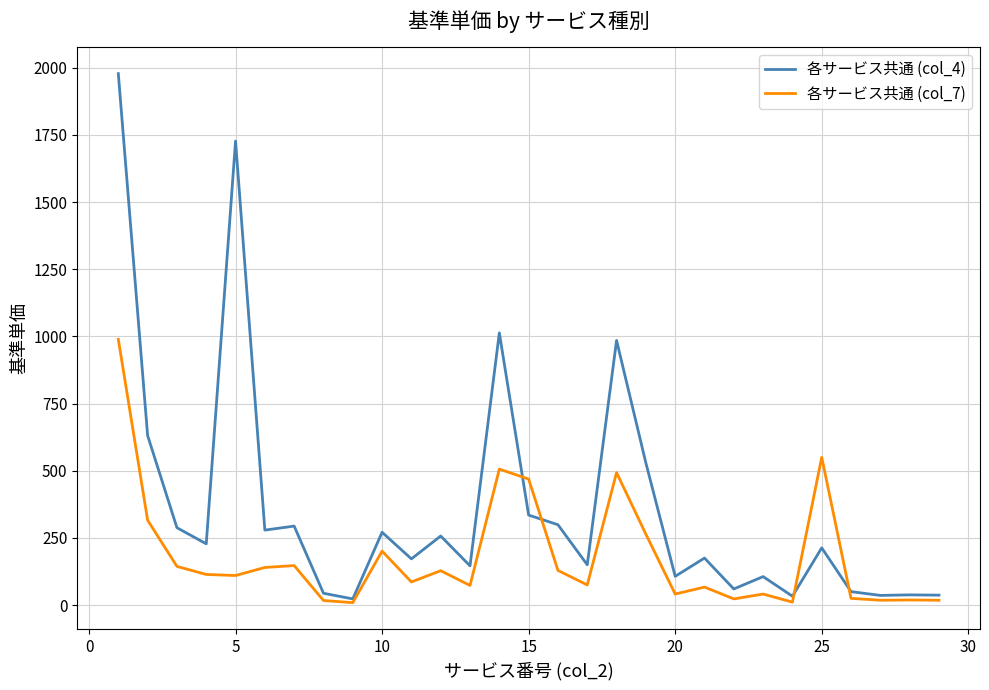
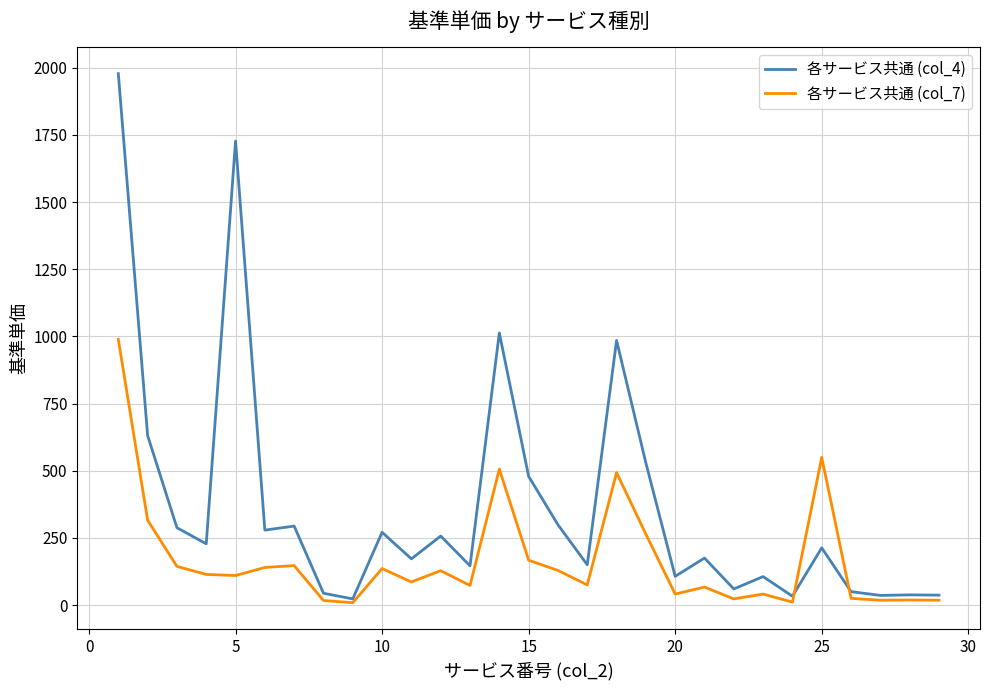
各サービス共通 (col_7), 10: 200 -> 140
各サービス共通 (col_4), 15: 340 -> 480
各サービス共通 (col_7), 15: 470 -> 170
